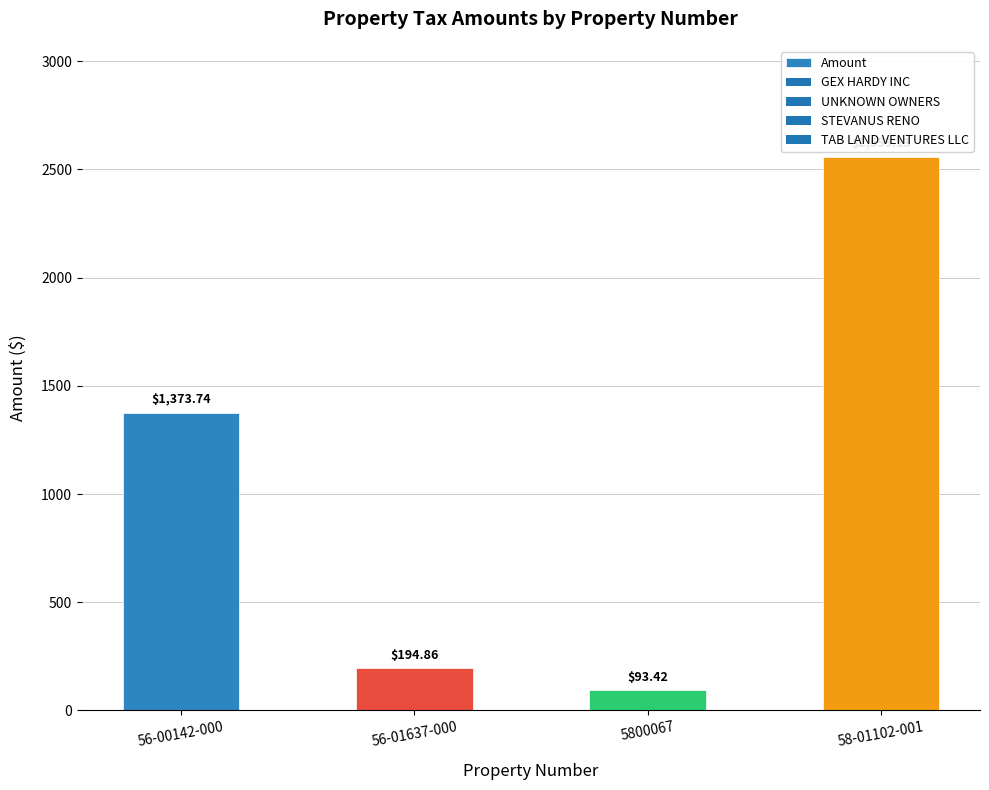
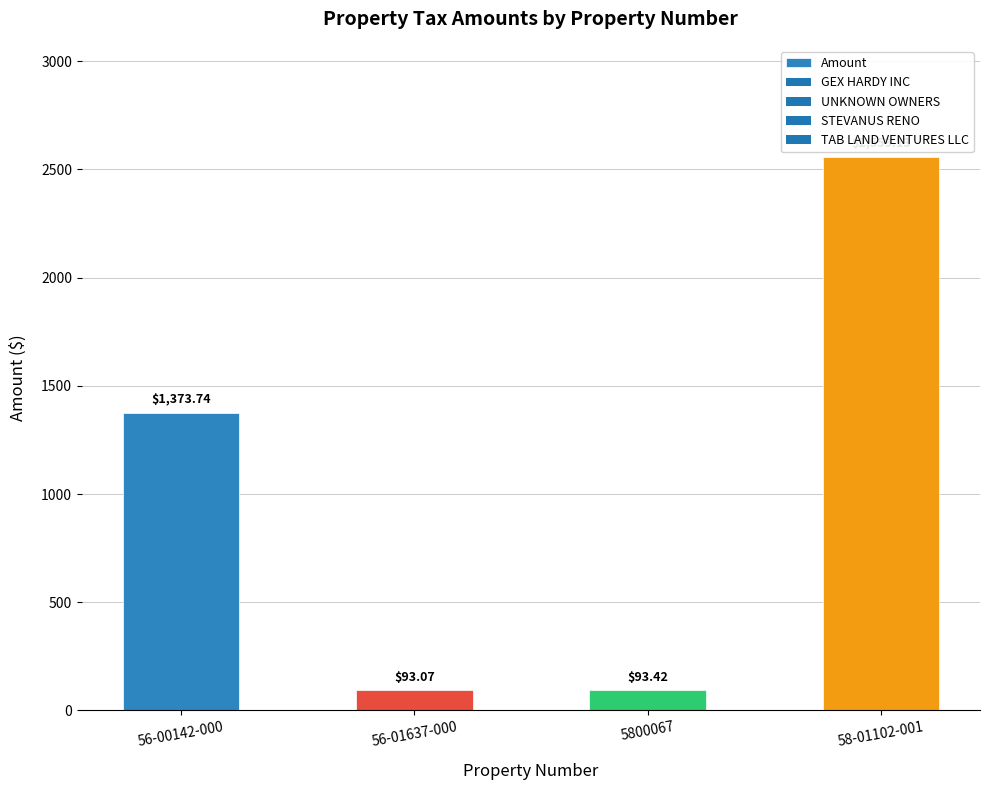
56-01637-000: $194.86 -> $93.07
